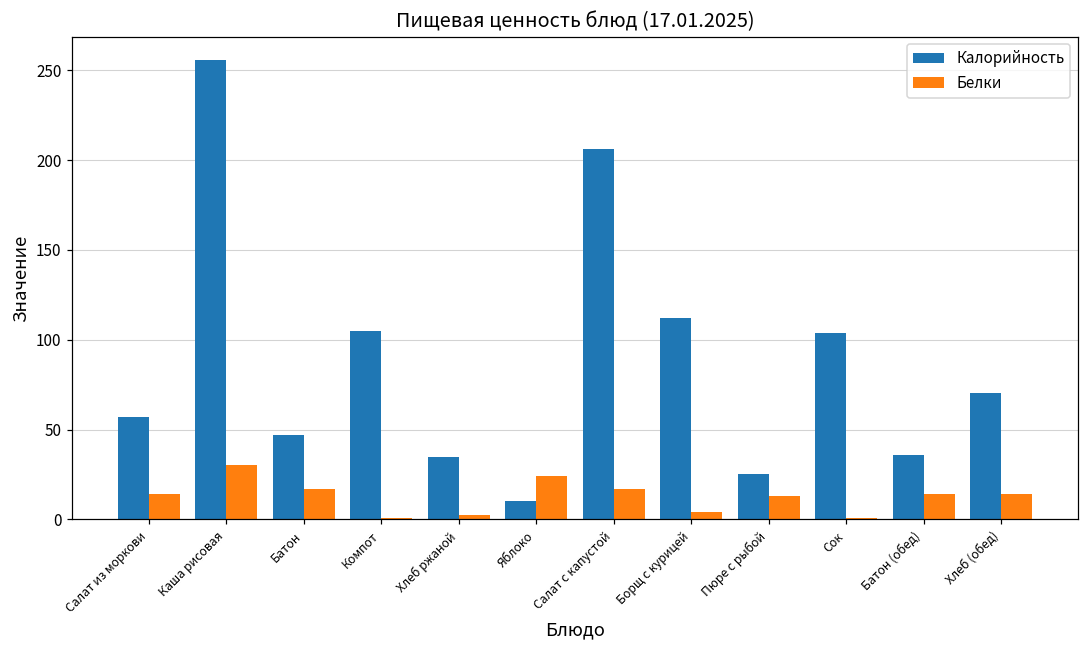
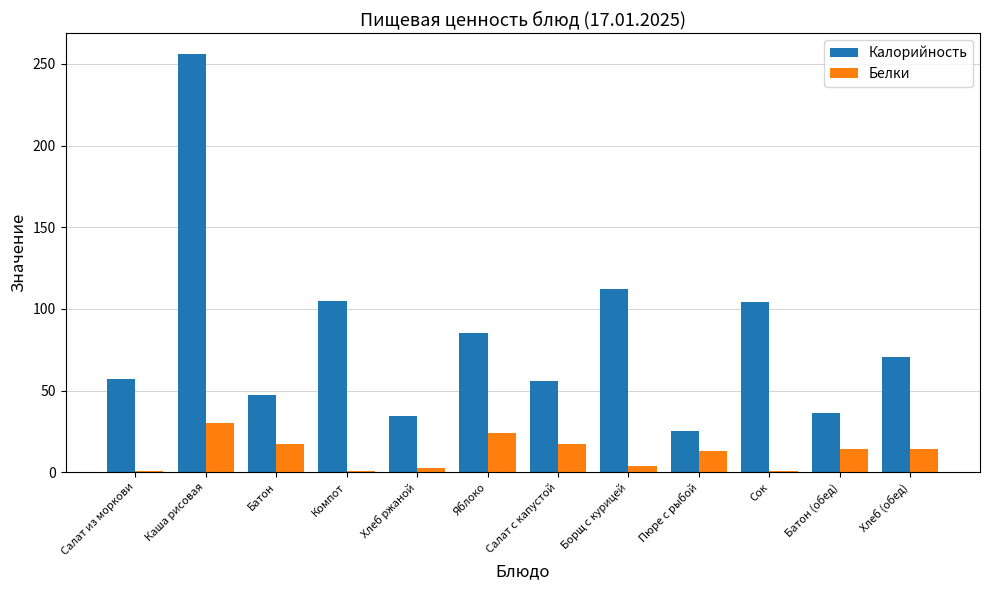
Белки, Салат из моркови: 14 -> 1
Калорийность, Яблоко: 10 -> 85
Калорийность, Салат с капустой: 206 -> 56
